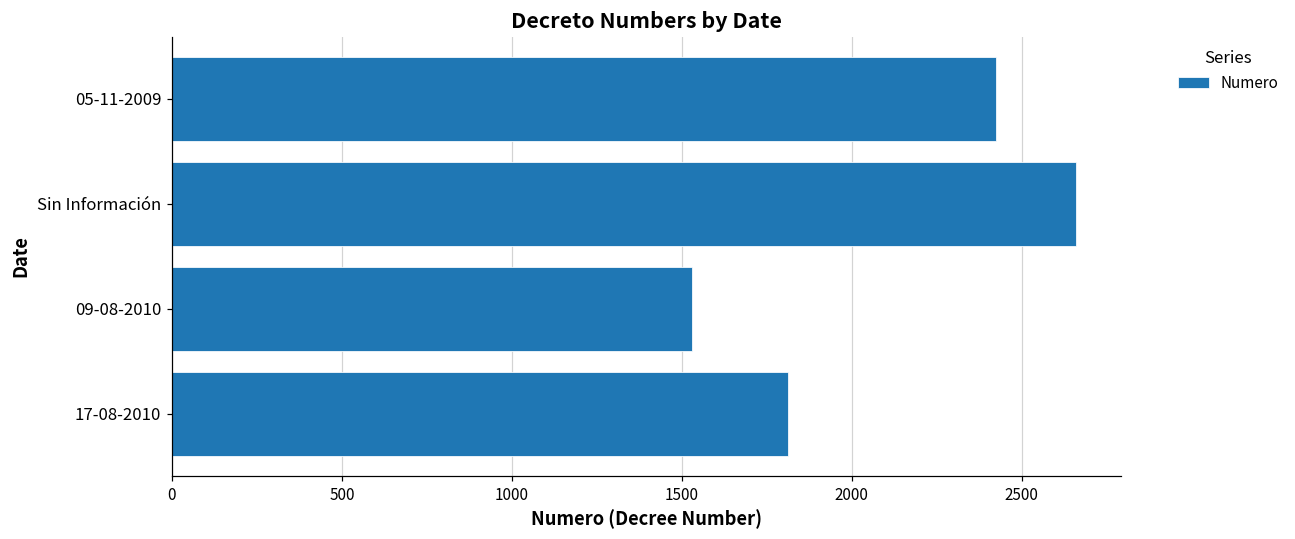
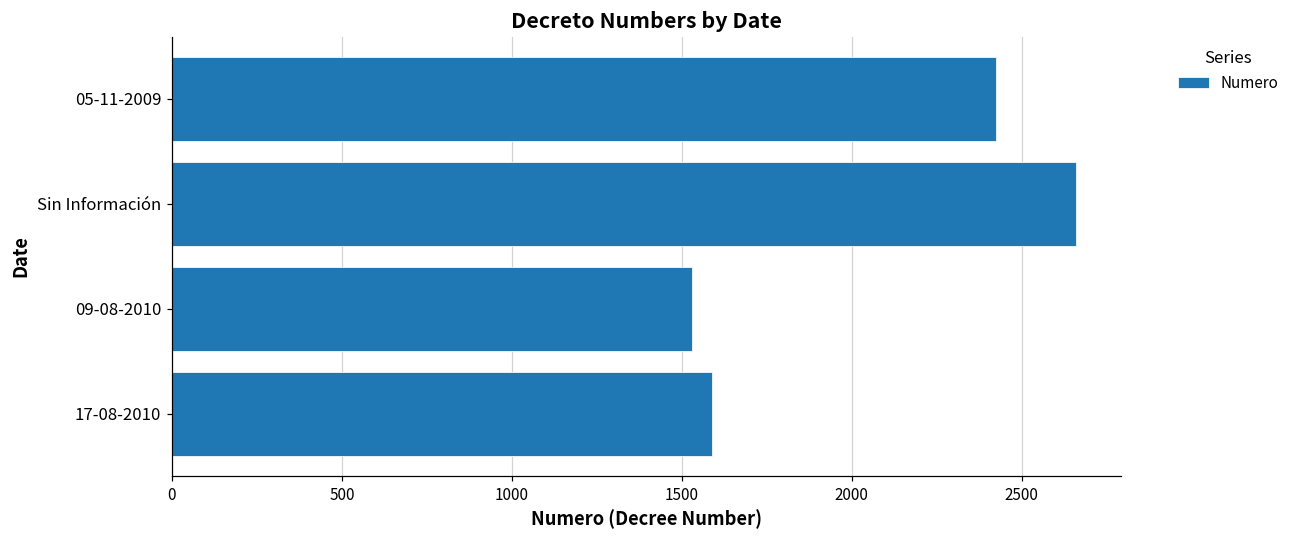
17-08-2010: 1810 -> 1590
